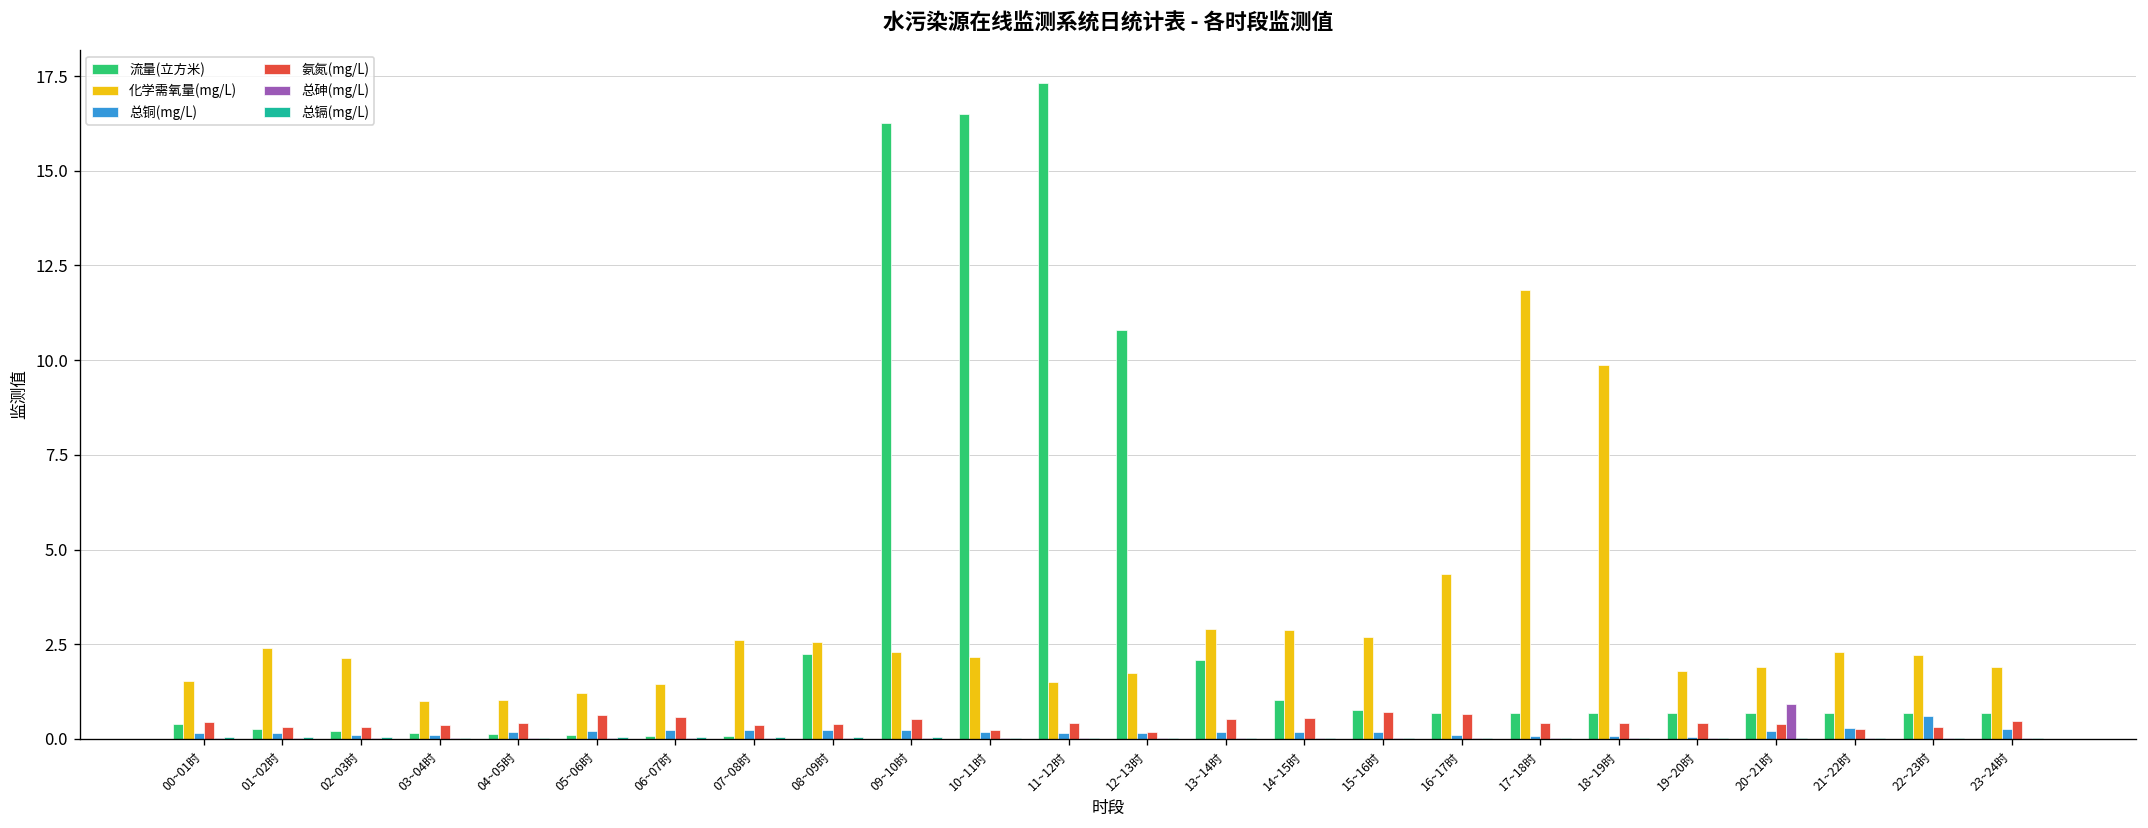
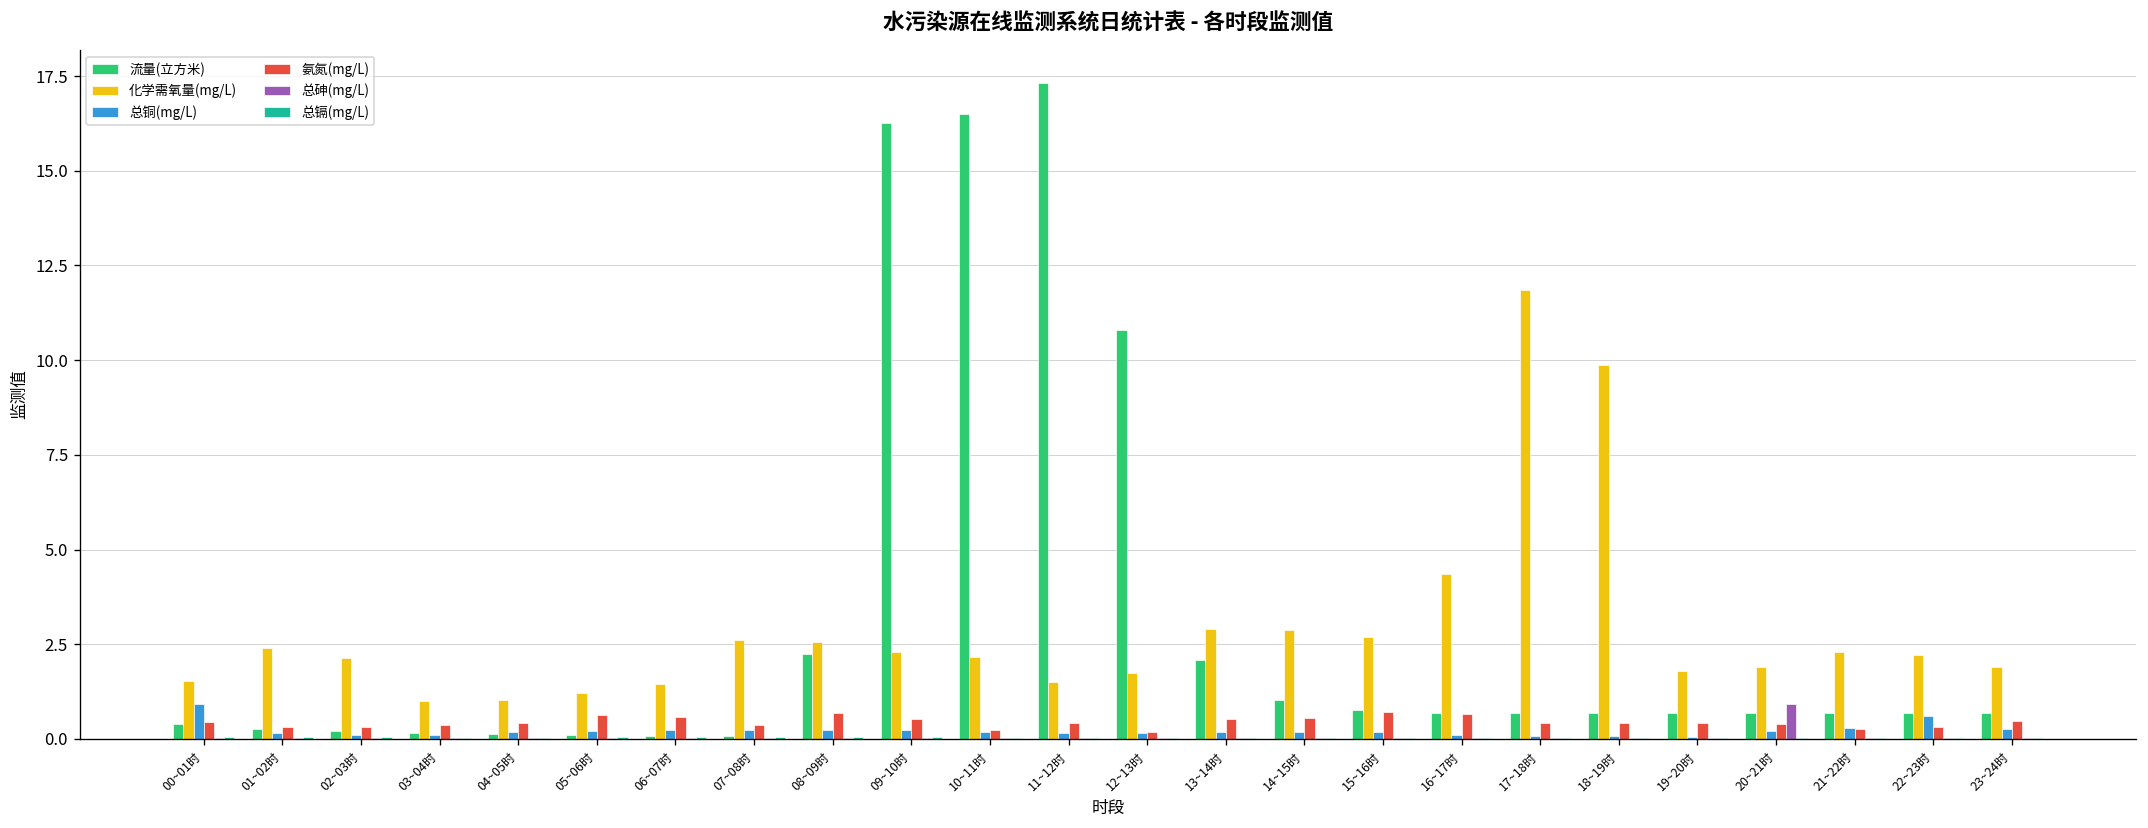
总铜(mg/L), 00~01时: 0.2 -> 0.9
氨氮(mg/L), 08~09时: 0.4 -> 0.7
